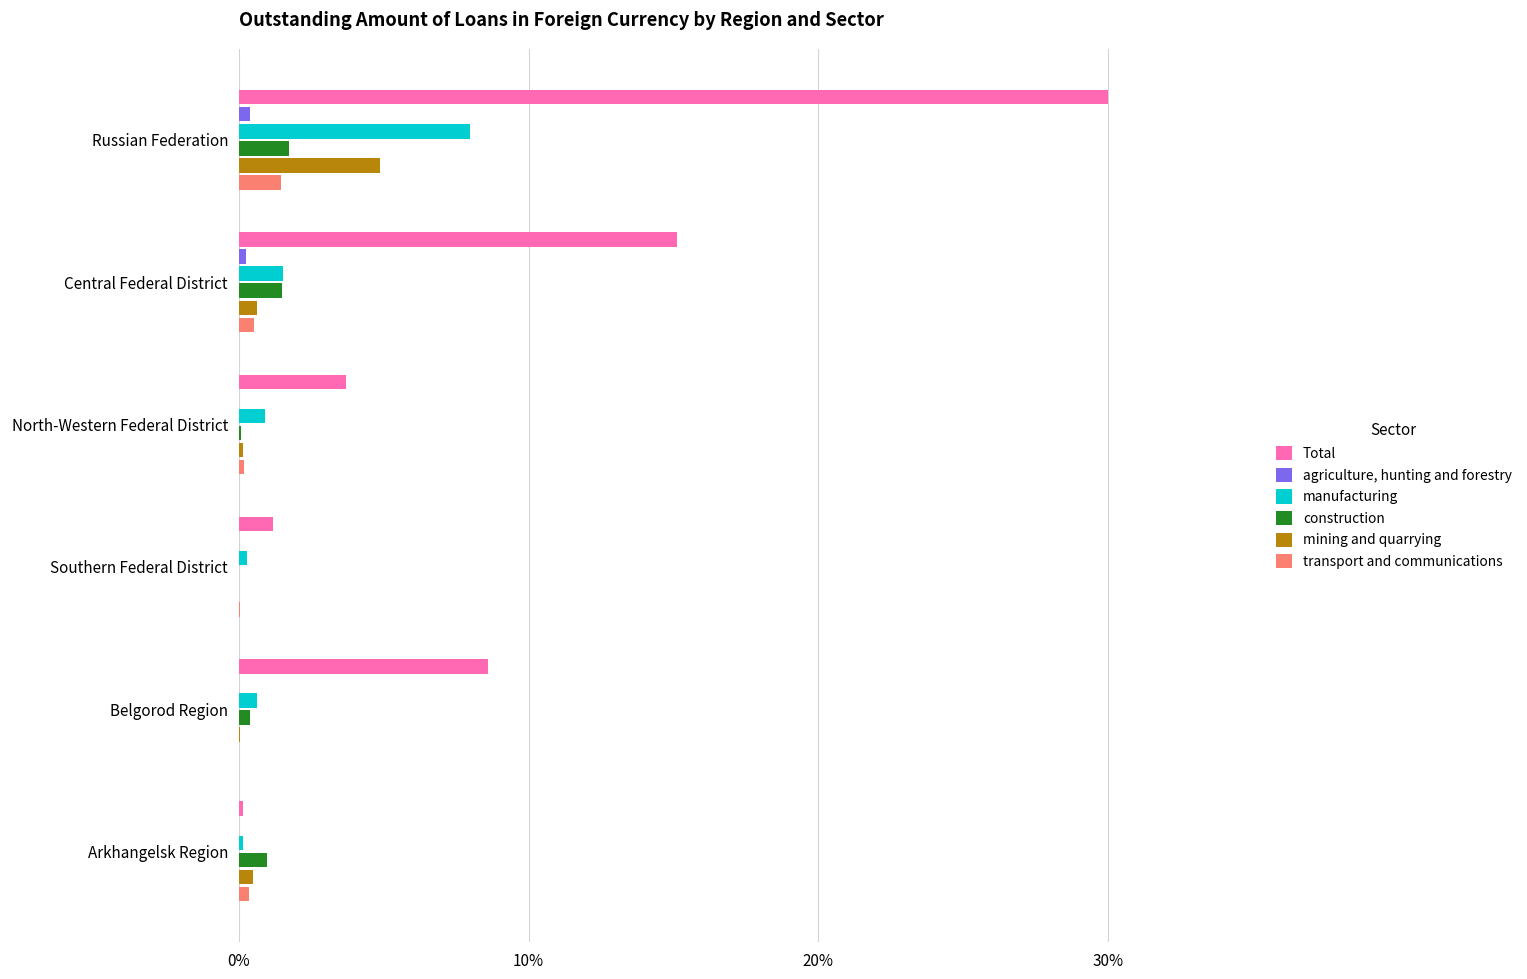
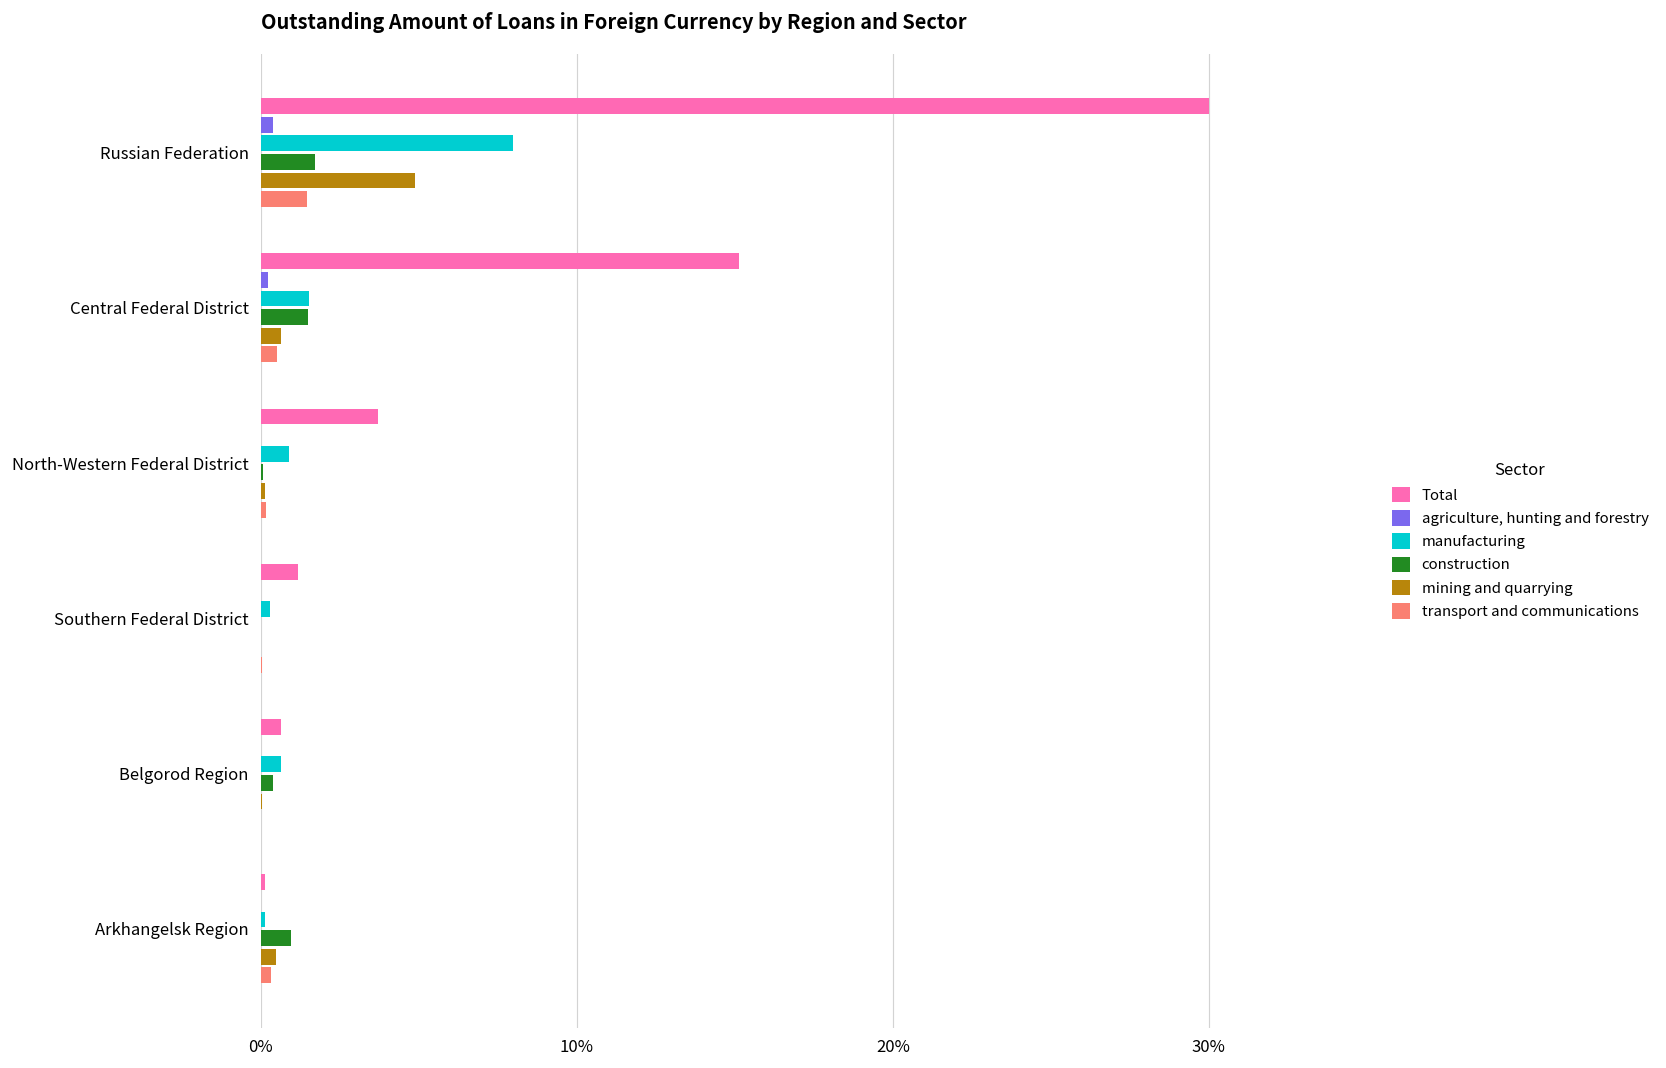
Total, Belgorod Region: 8.6% -> 0.6%
